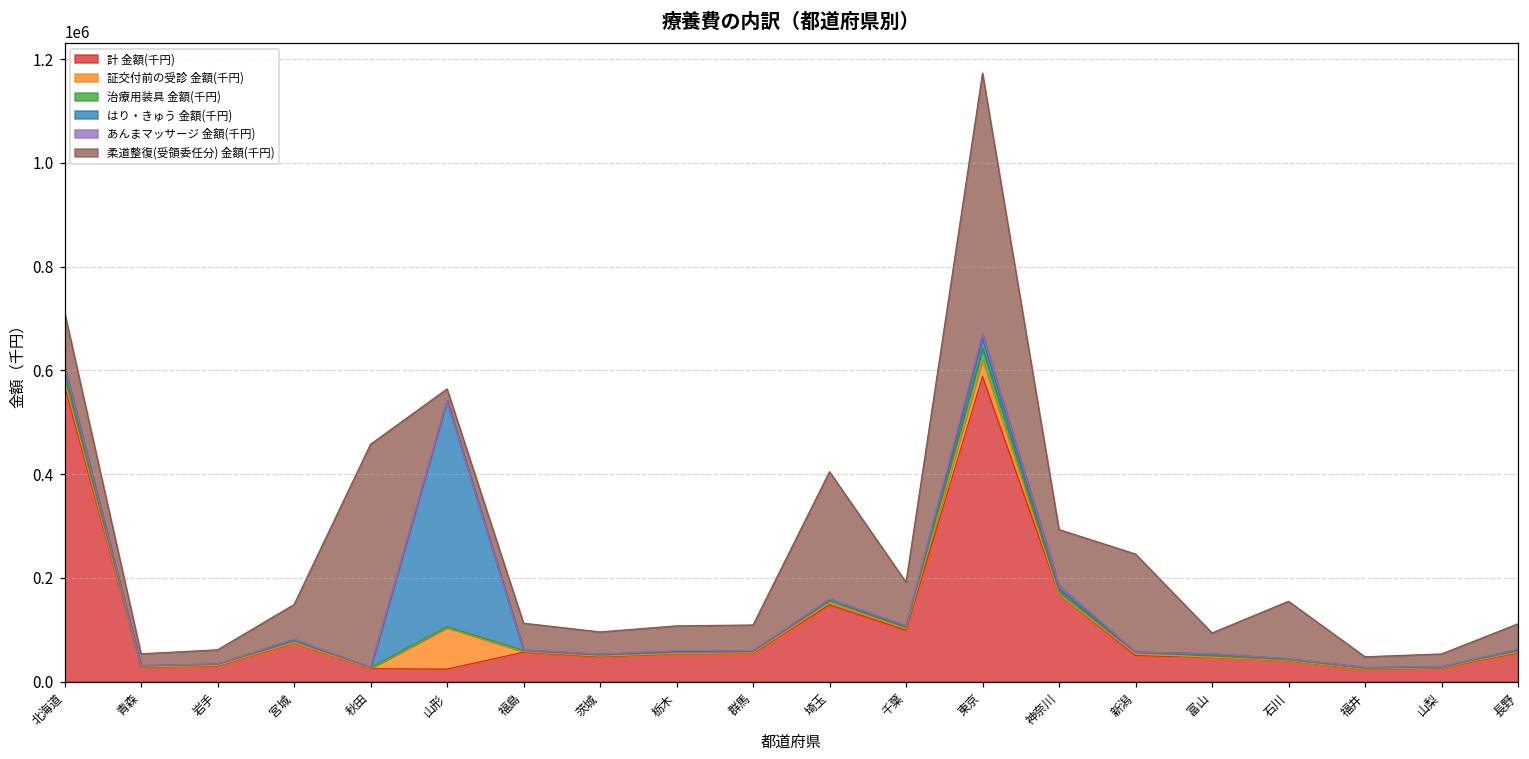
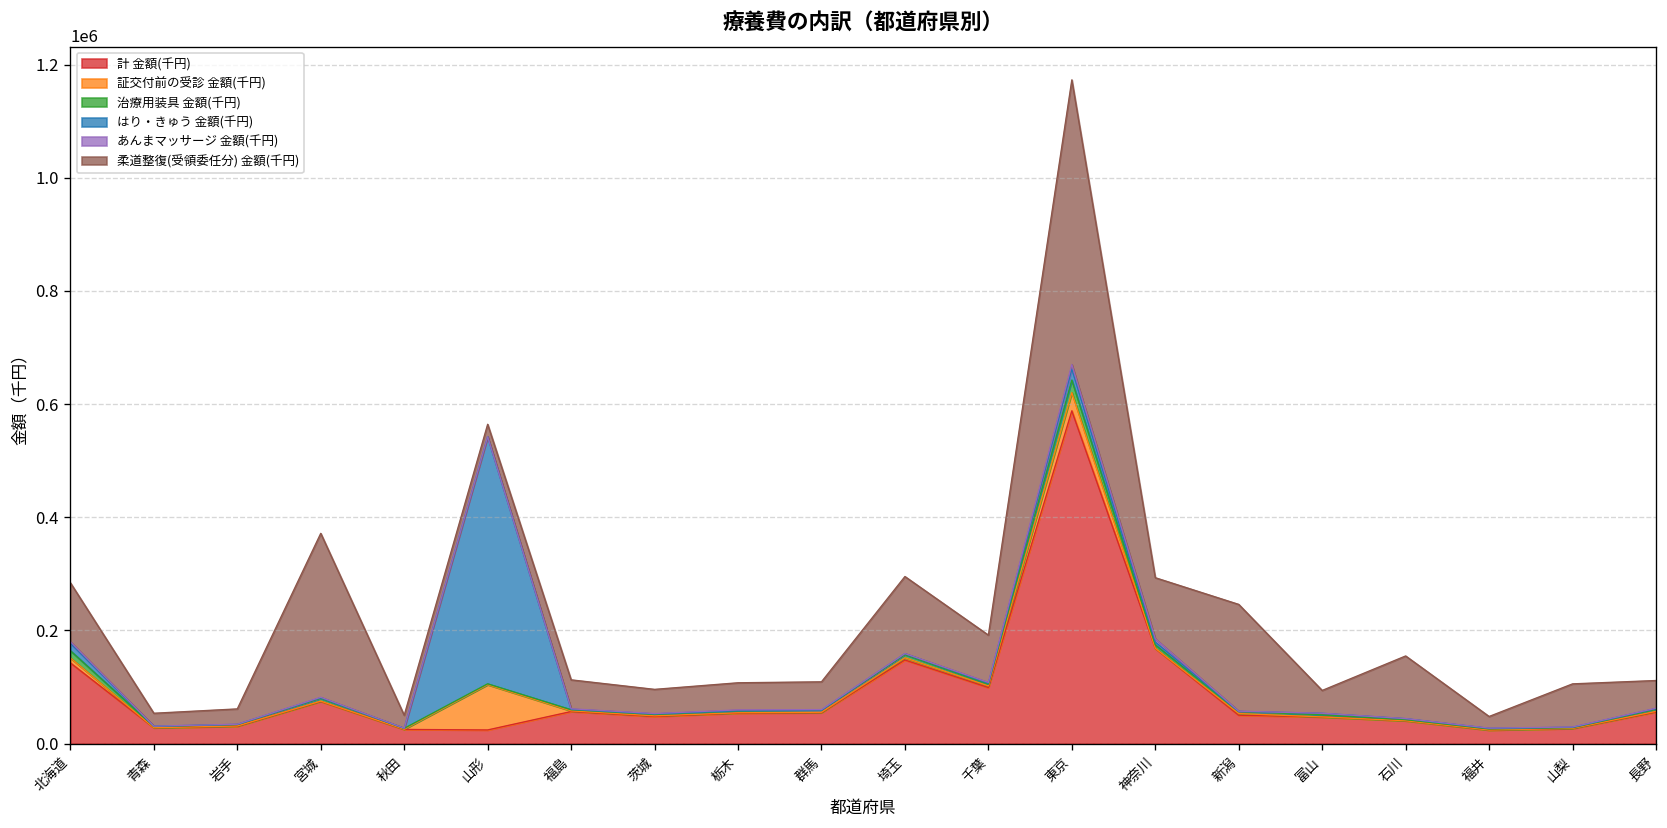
計 金額(千円), 北海道: 570000 -> 140000
柔道整復(受領委任分) 金額(千円), 宮城: 70000 -> 290000
柔道整復(受領委任分) 金額(千円), 秋田: 430000 -> 20000
柔道整復(受領委任分) 金額(千円), 埼玉: 250000 -> 140000
柔道整復(受領委任分) 金額(千円), 山梨: 20000 -> 80000
